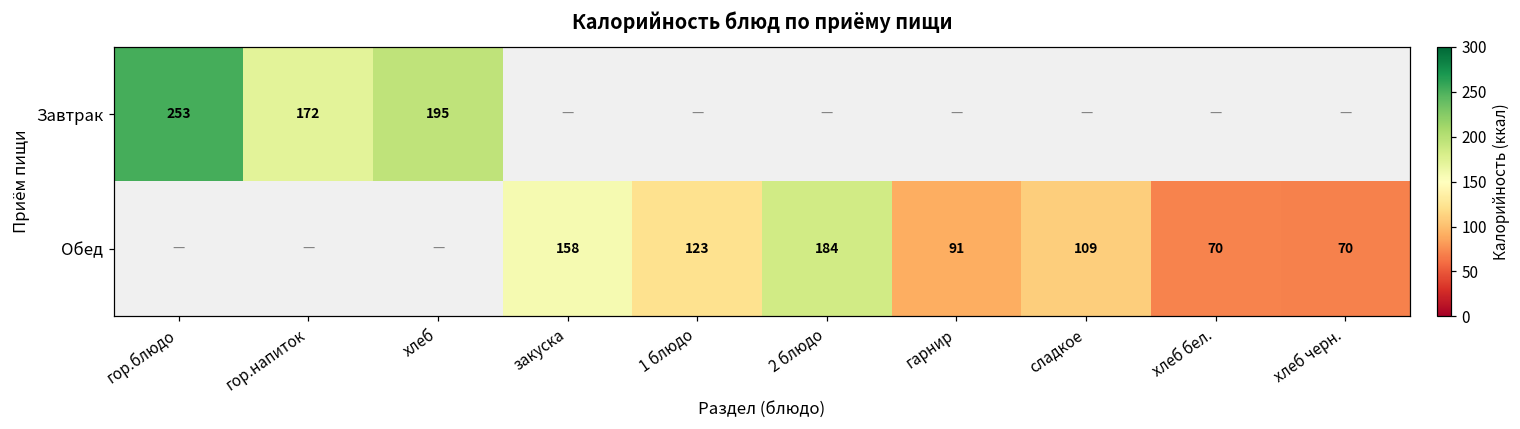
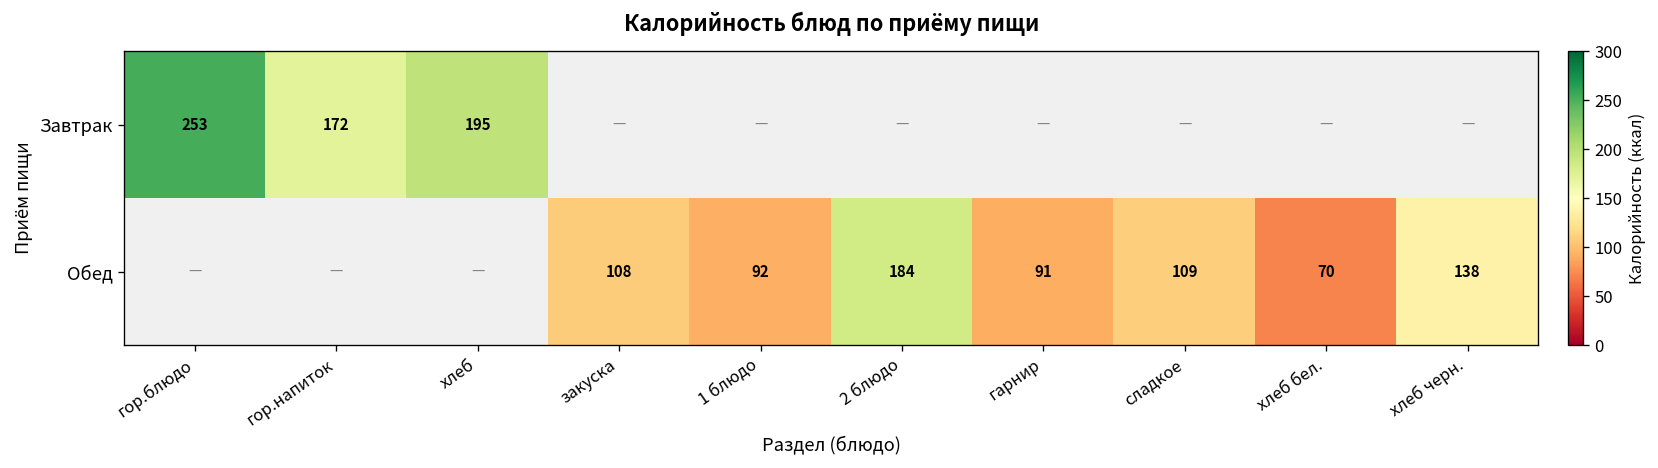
Обед, закуска: 158 -> 108
Обед, 1 блюдо: 123 -> 92
Обед, хлеб черн.: 70 -> 138
